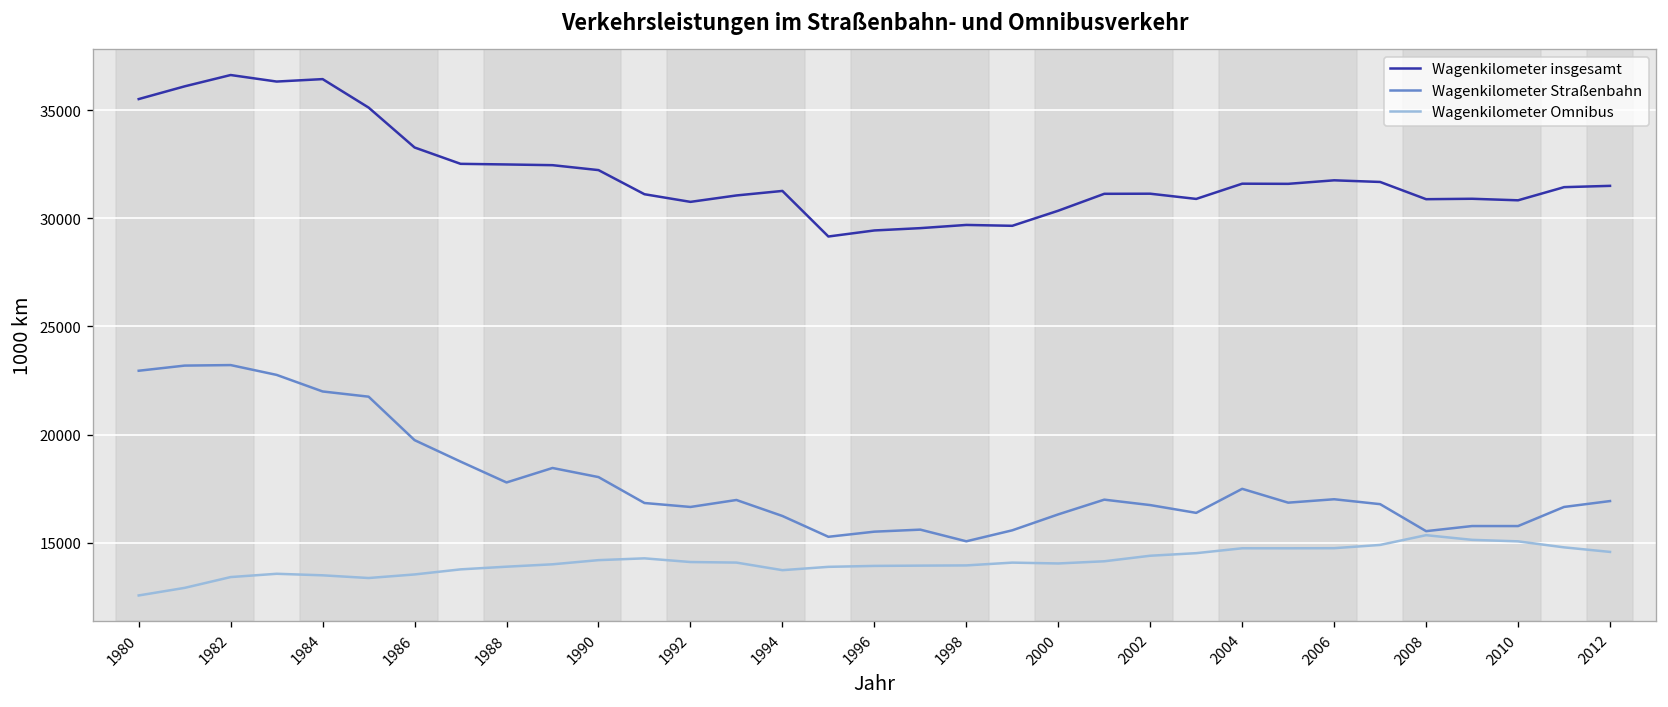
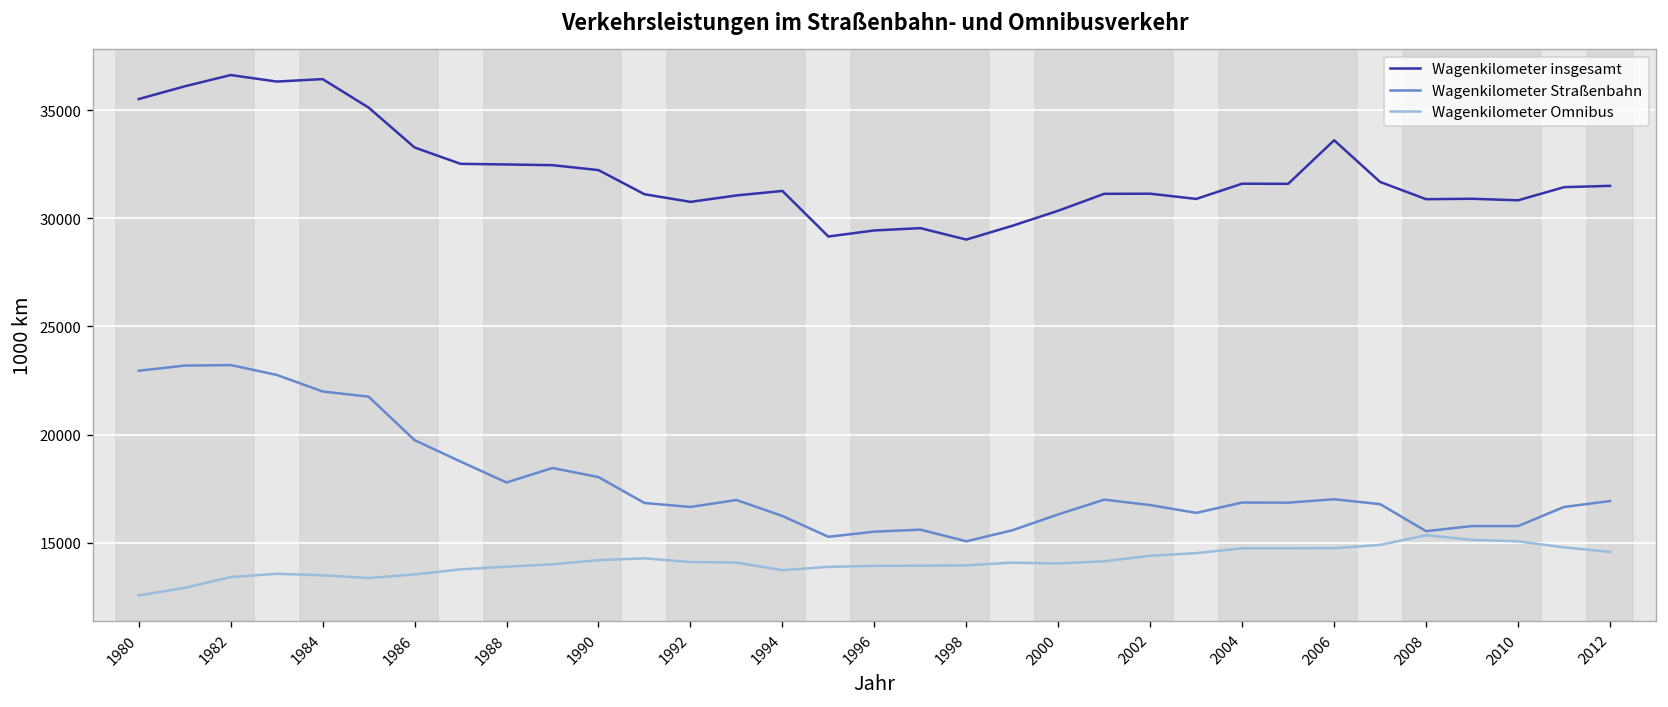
Wagenkilometer insgesamt, 1998: 29700 -> 29000
Wagenkilometer Straßenbahn, 2004: 17500 -> 16900
Wagenkilometer insgesamt, 2006: 31800 -> 33600
